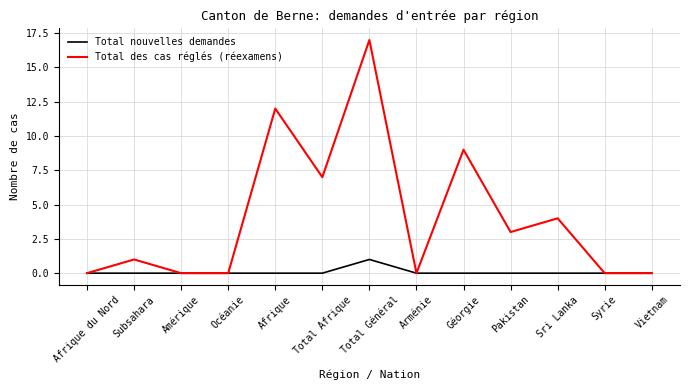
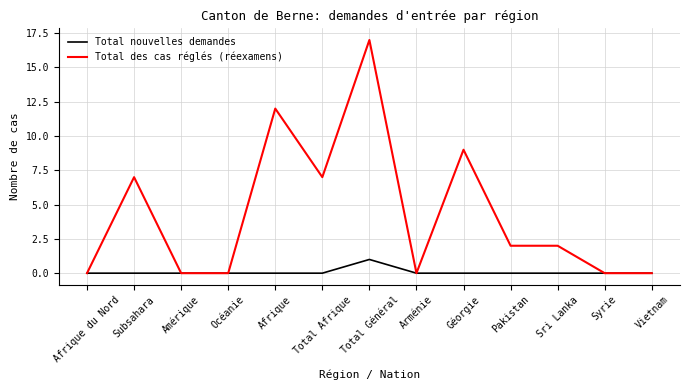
Total des cas réglés (réexamens), Subsahara: 1 -> 7
Total des cas réglés (réexamens), Pakistan: 3 -> 2
Total des cas réglés (réexamens), Sri Lanka: 4 -> 2
